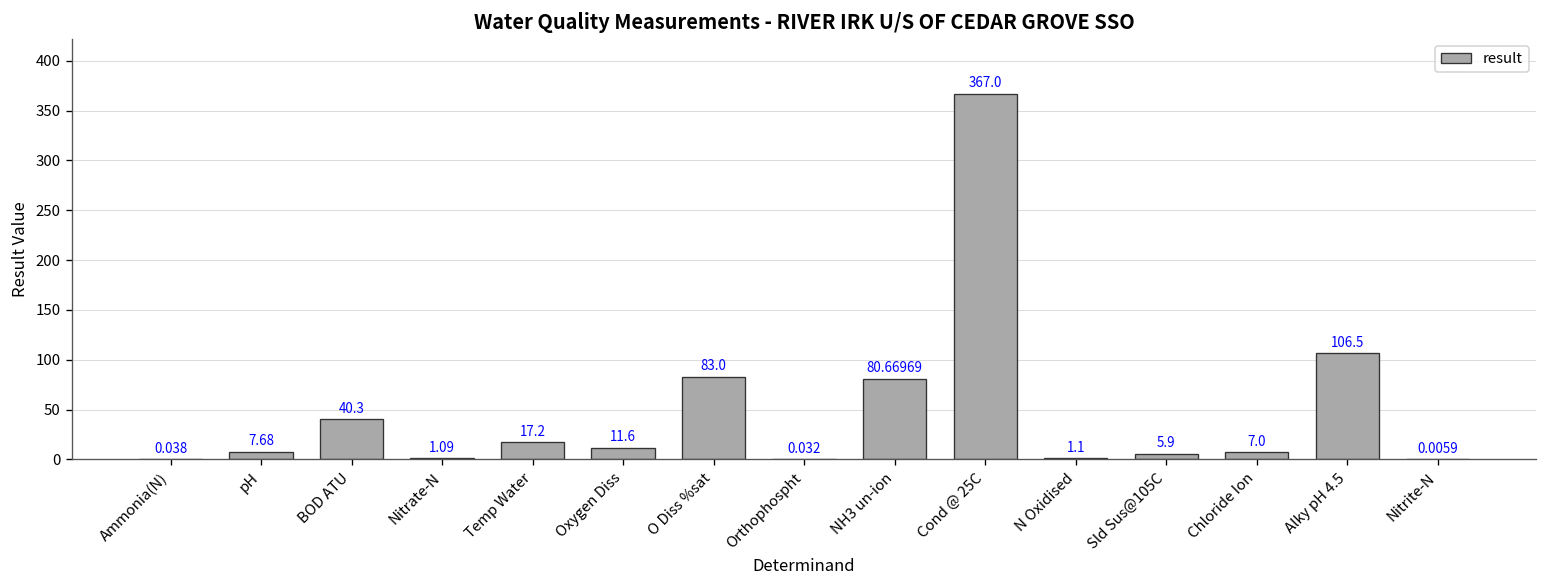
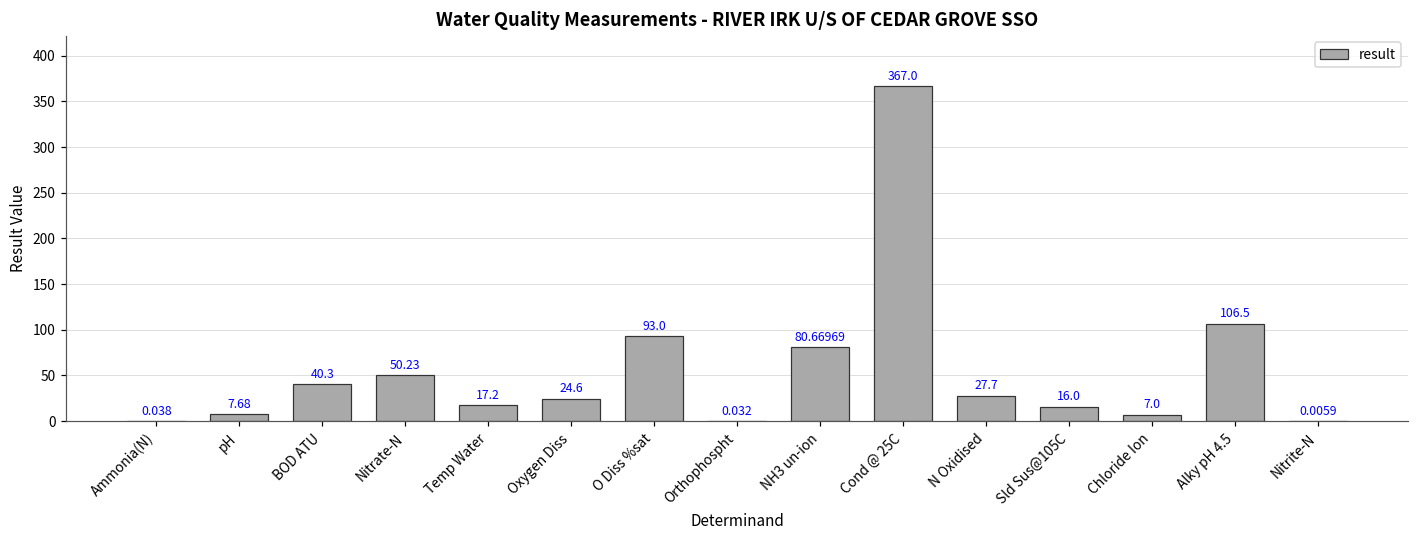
Nitrate-N: 1.09 -> 50.23
Oxygen Diss: 11.6 -> 24.6
O Diss %sat: 83.0 -> 93.0
N Oxidised: 1.1 -> 27.7
Sld Sus@105C: 5.9 -> 16.0
